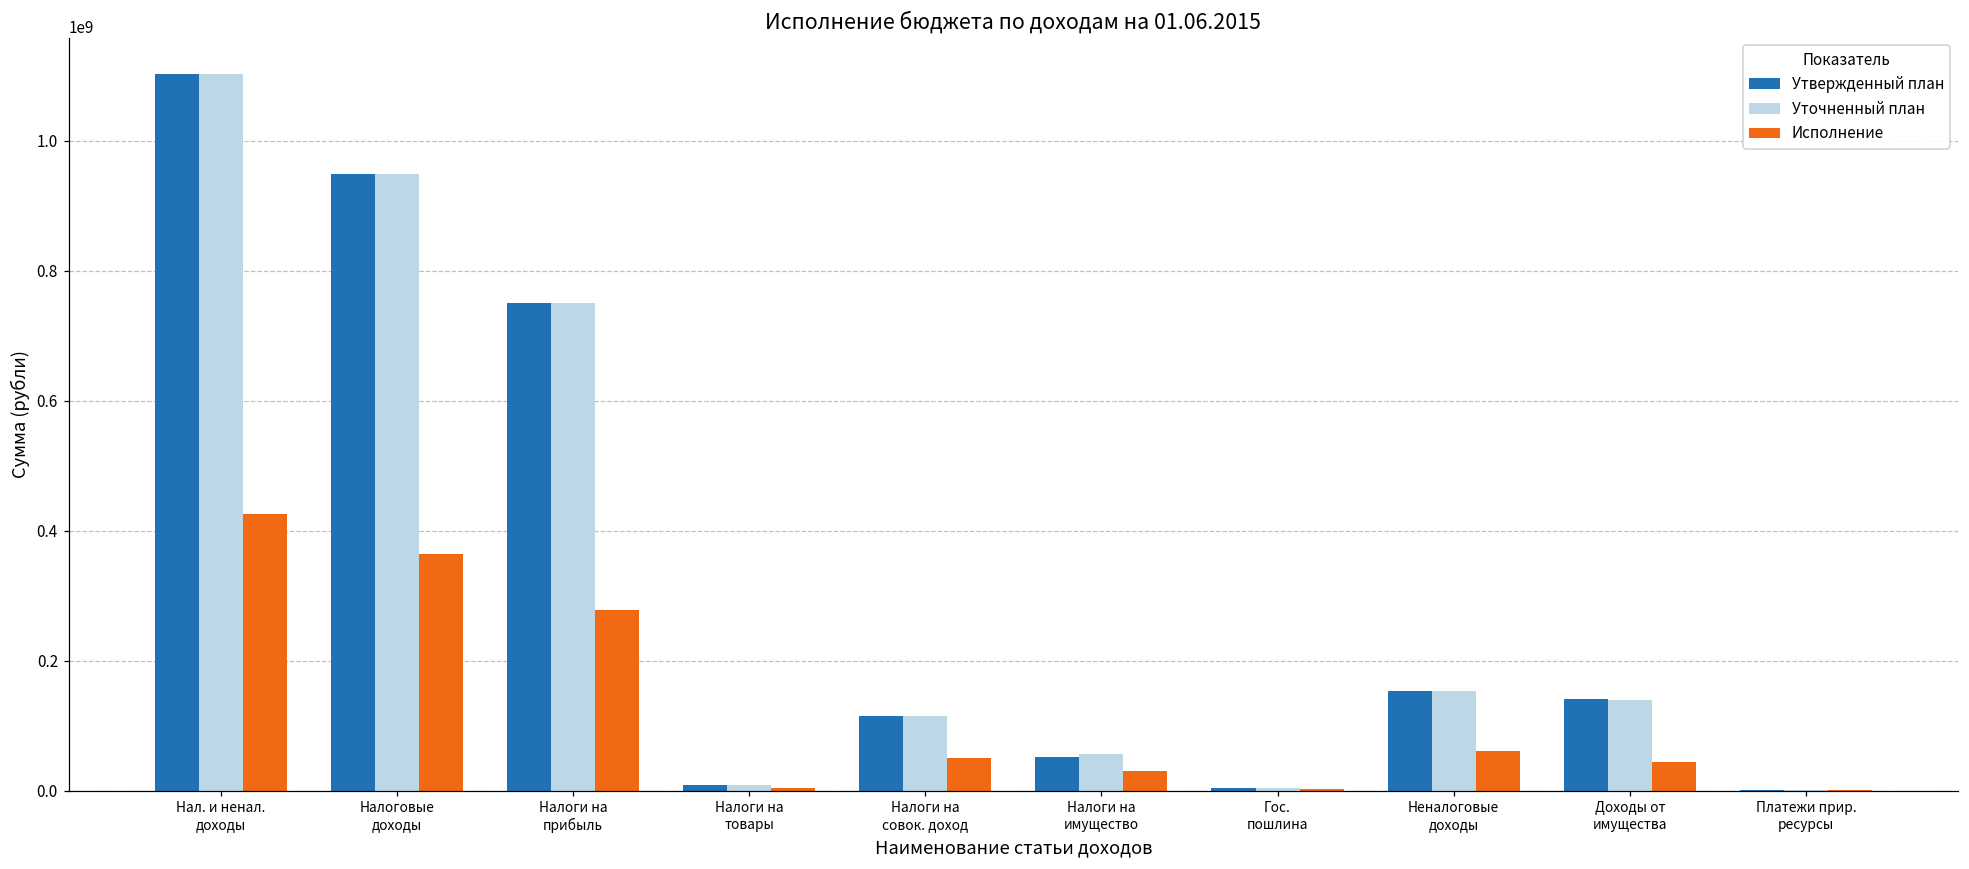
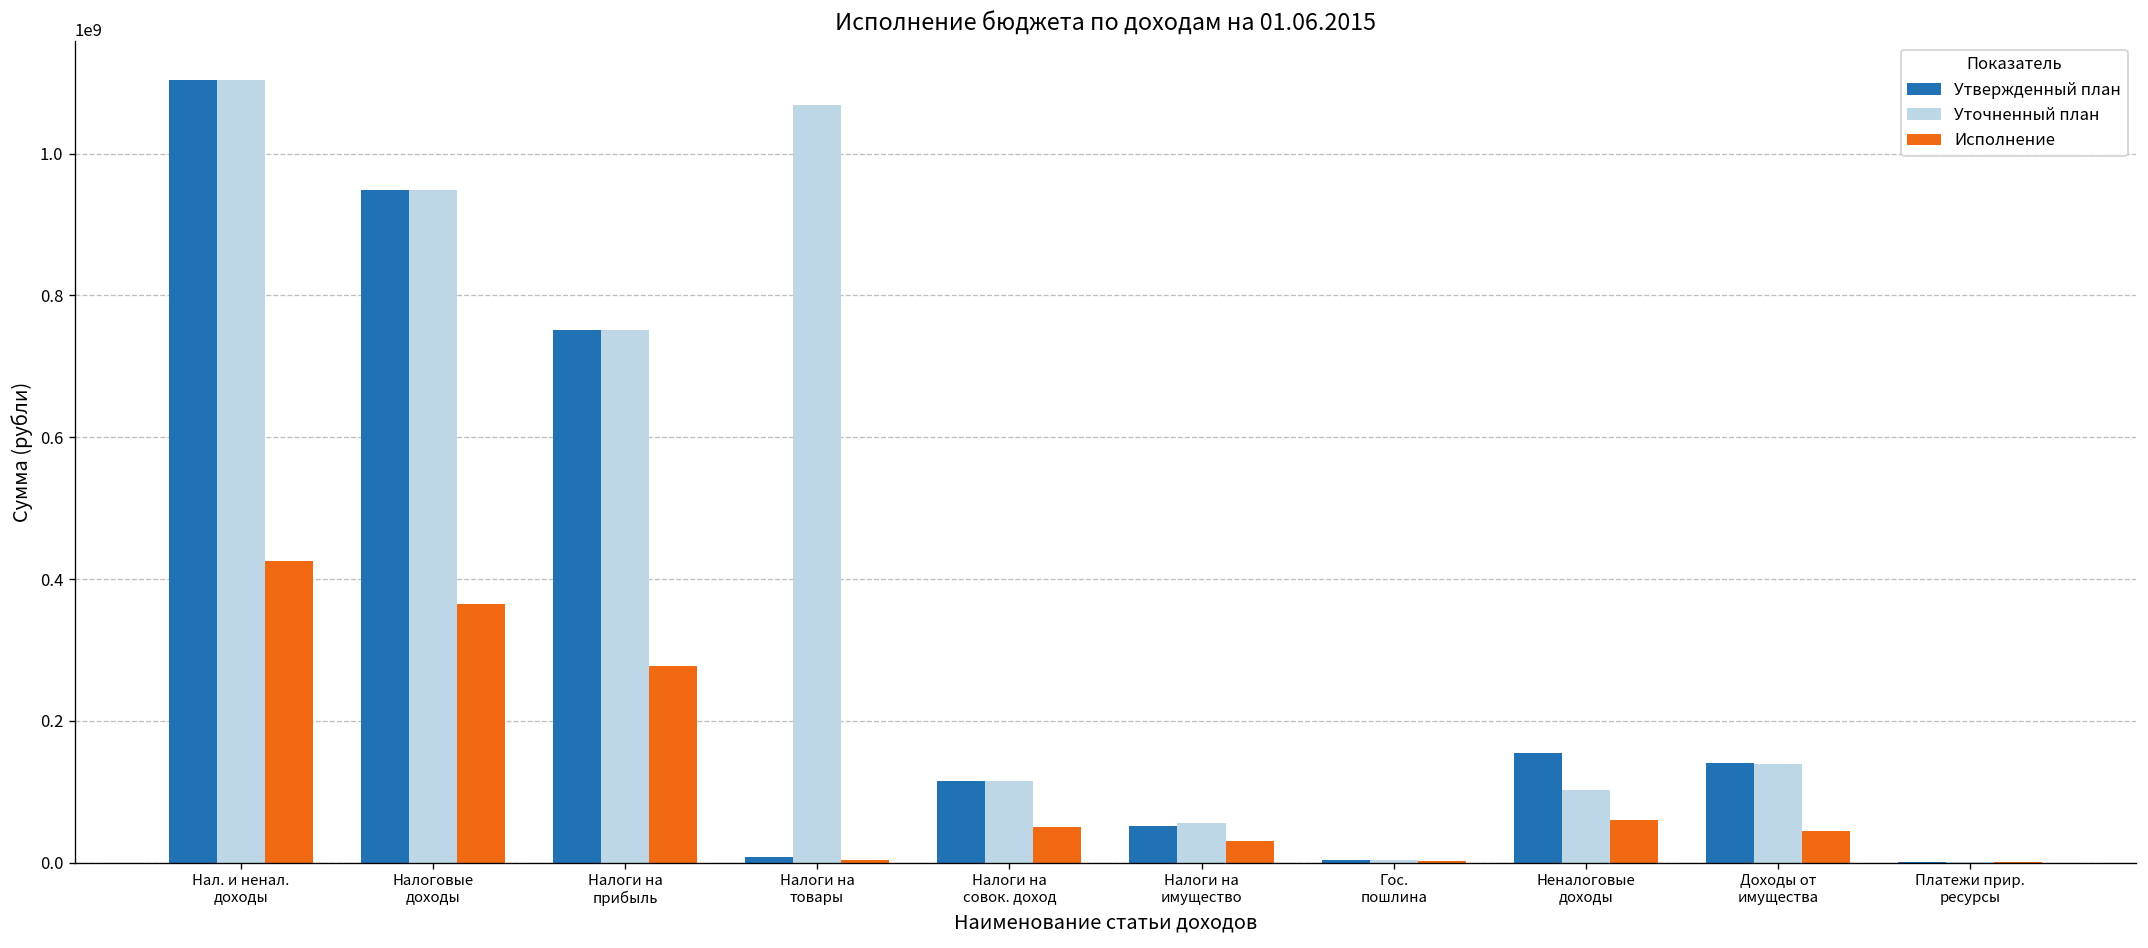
Уточненный план, Налоги на товары: 10000000 -> 1070000000
Уточненный план, Неналоговые доходы: 150000000 -> 100000000
